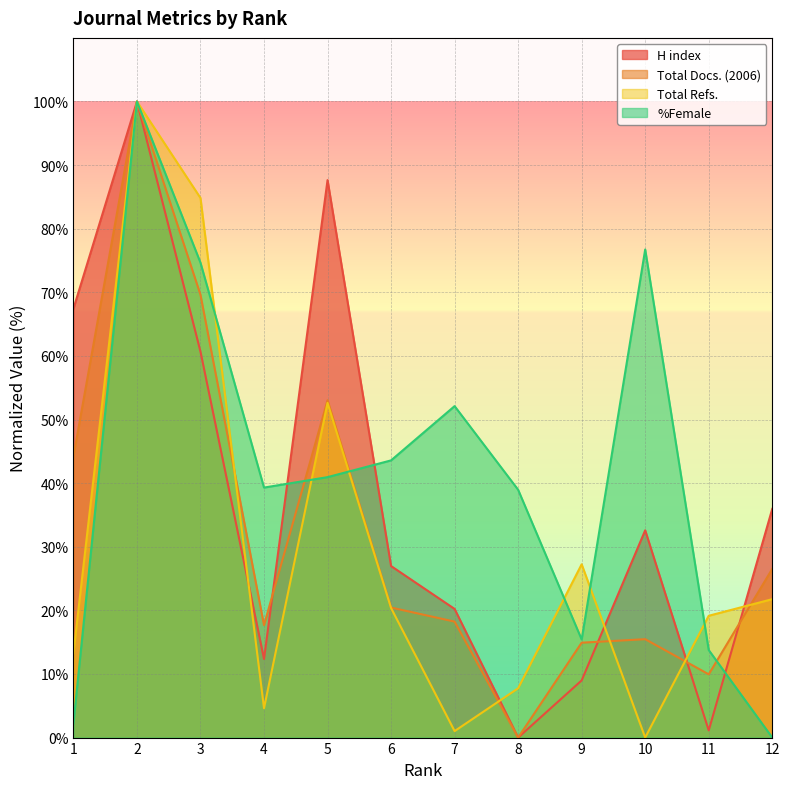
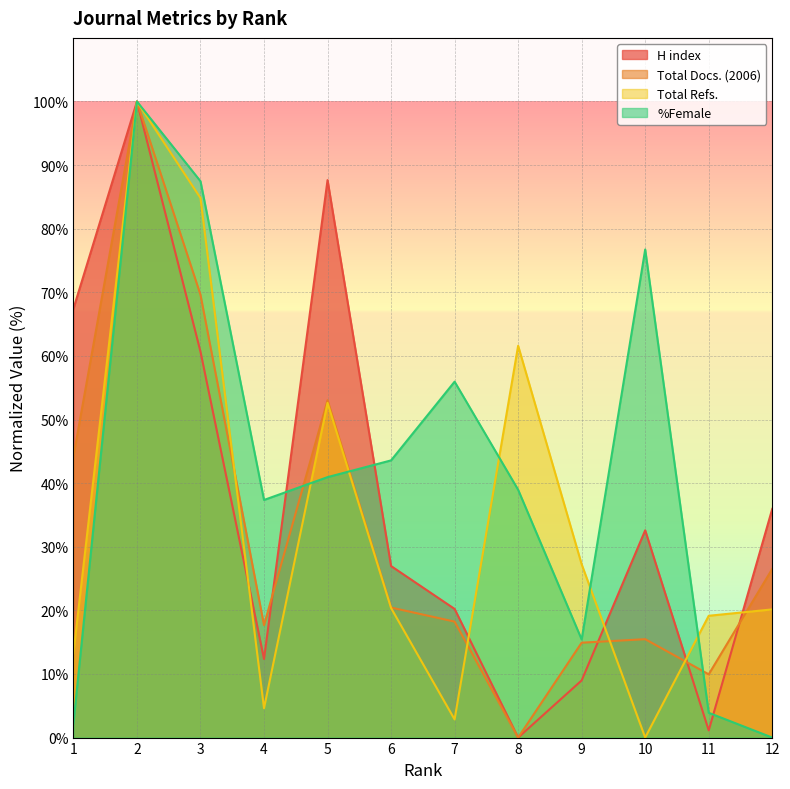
%Female, 3: 75% -> 87%
%Female, 4: 39% -> 37%
Total Refs., 7: 1% -> 3%
%Female, 7: 52% -> 56%
Total Refs., 8: 8% -> 62%
%Female, 11: 14% -> 4%
Total Refs., 12: 22% -> 20%
